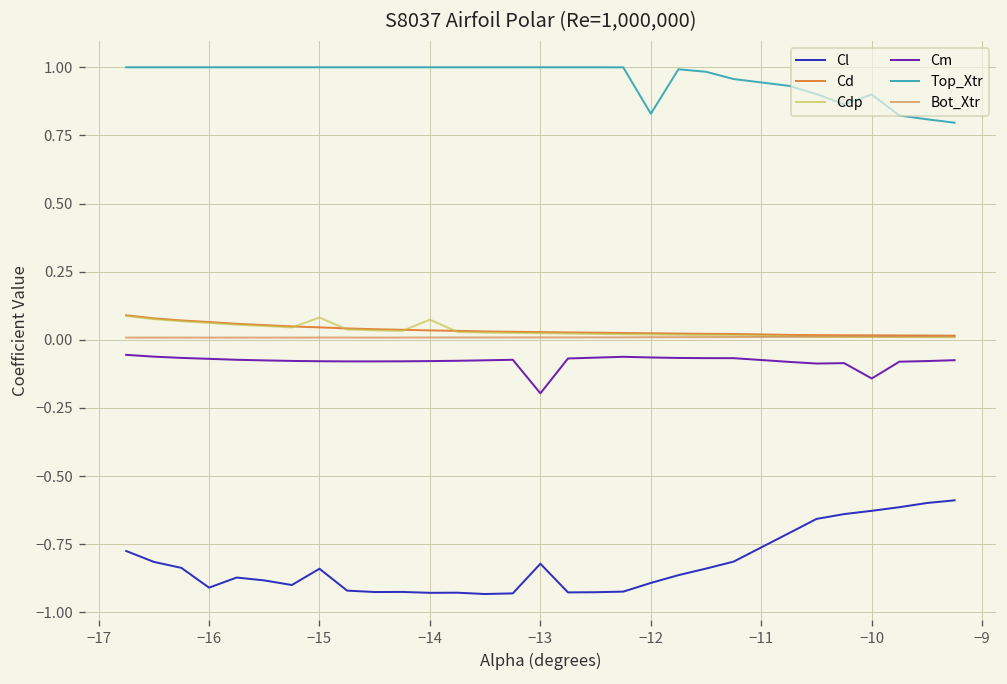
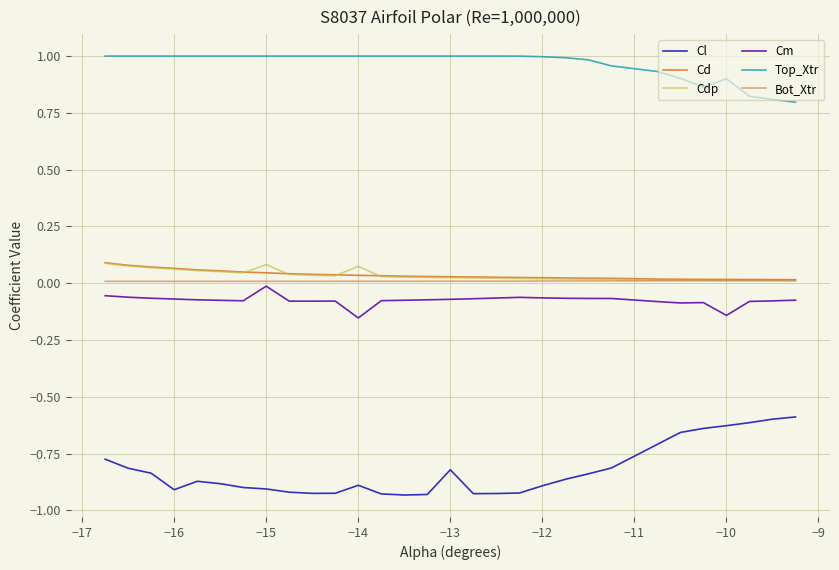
Cl, −15: -0.84 -> -0.91
Cm, −15: -0.08 -> -0.01
Cl, −14: -0.93 -> -0.89
Cm, −14: -0.08 -> -0.15
Cm, −13: -0.20 -> -0.07
Top_Xtr, −12: 0.83 -> 1.00
